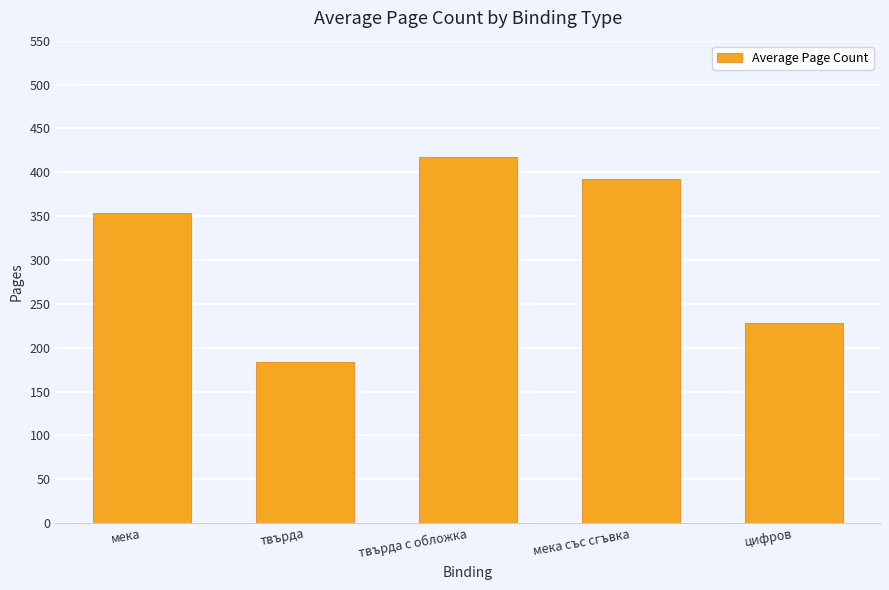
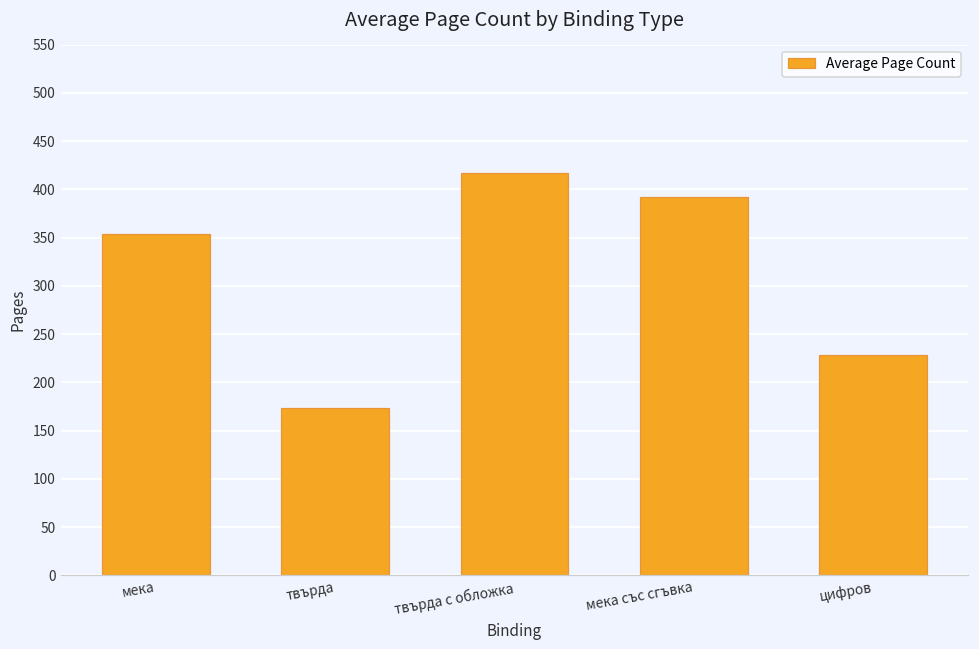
твърда: 180 -> 170
